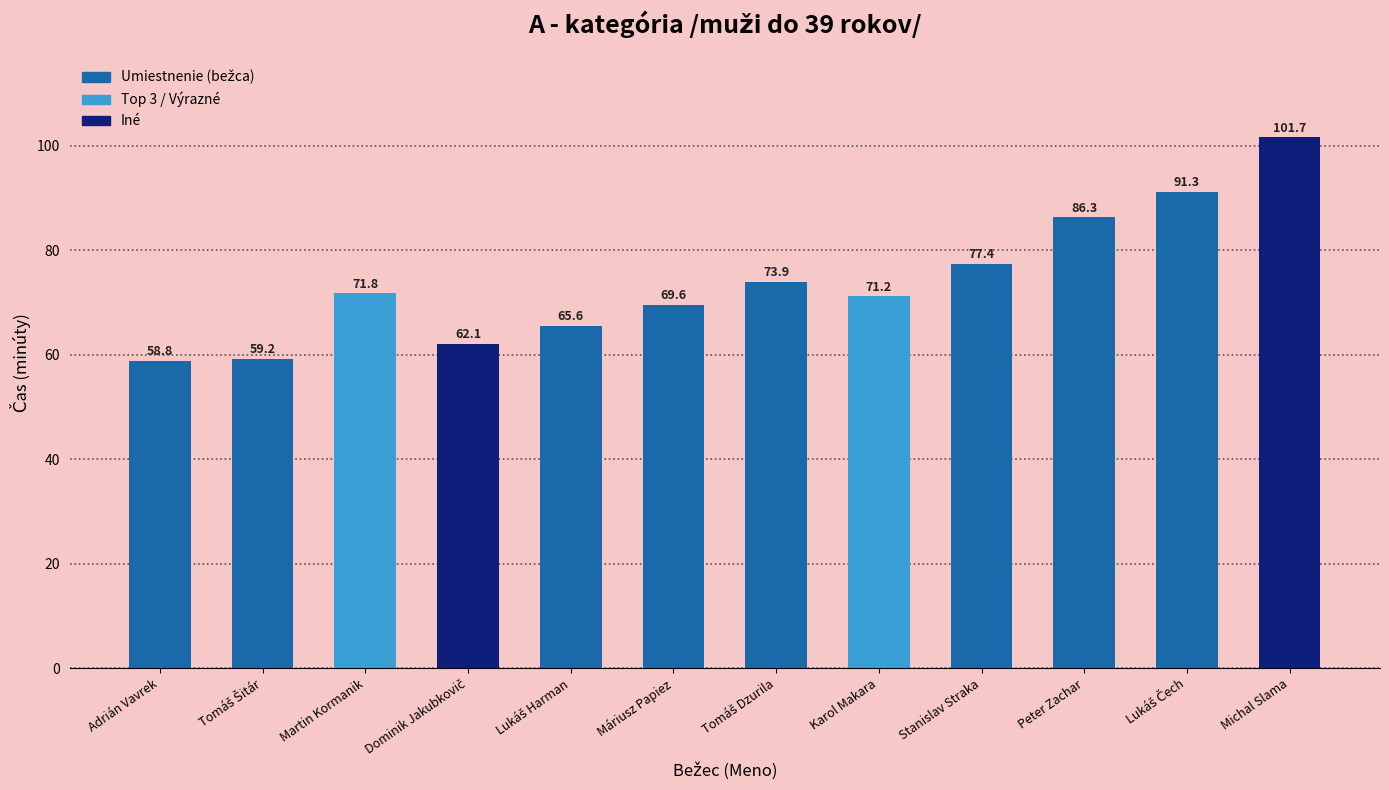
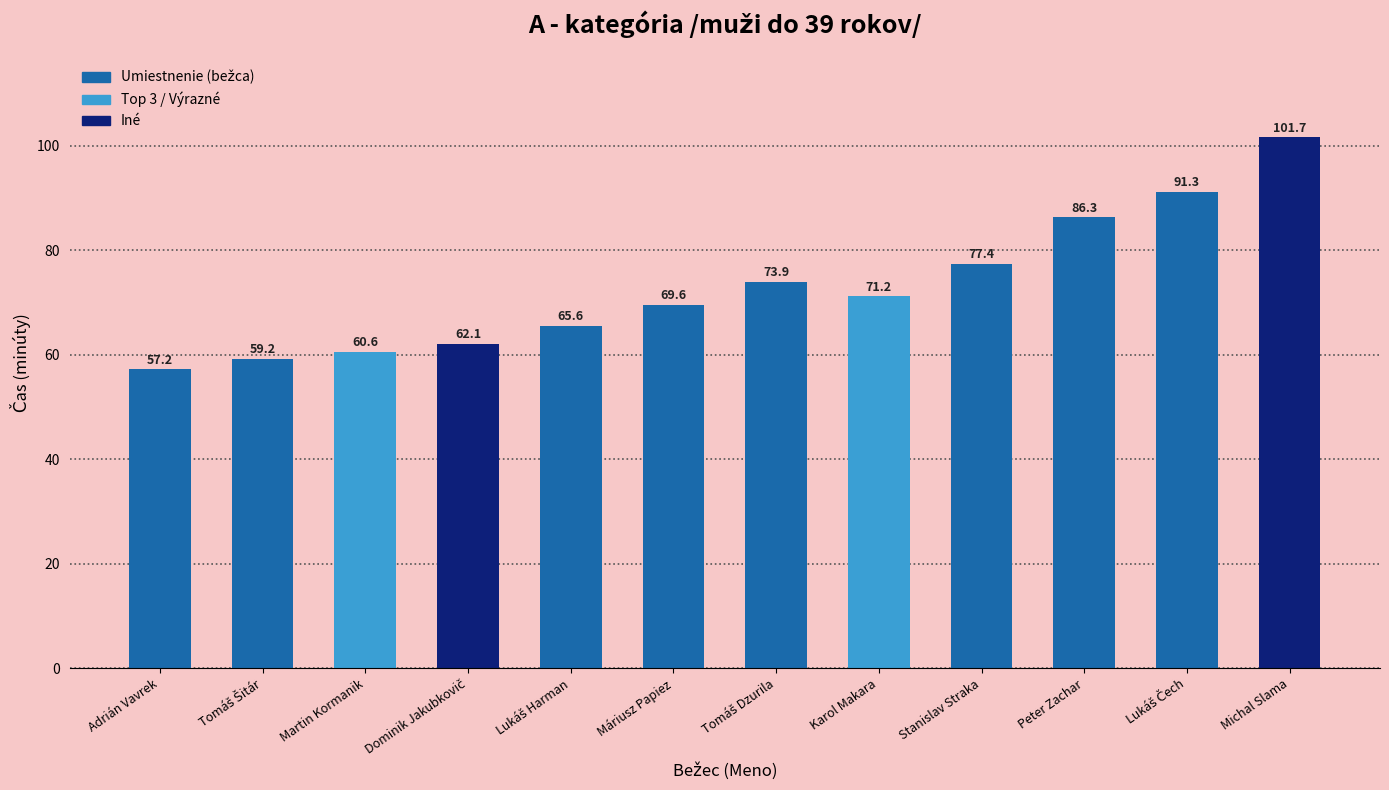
Adrián Vavrek: 58.8 -> 57.2
Martin Kormanik: 71.8 -> 60.6
